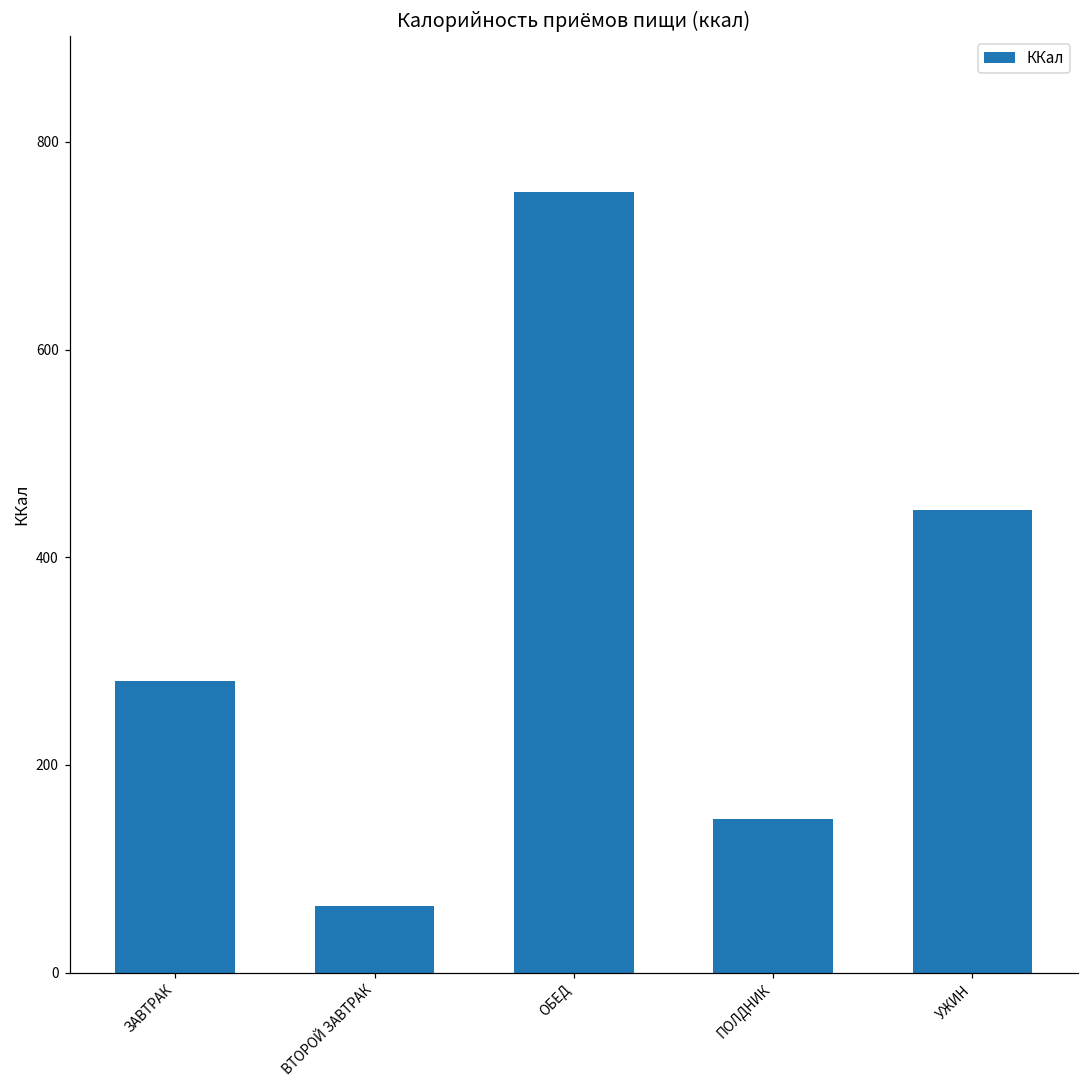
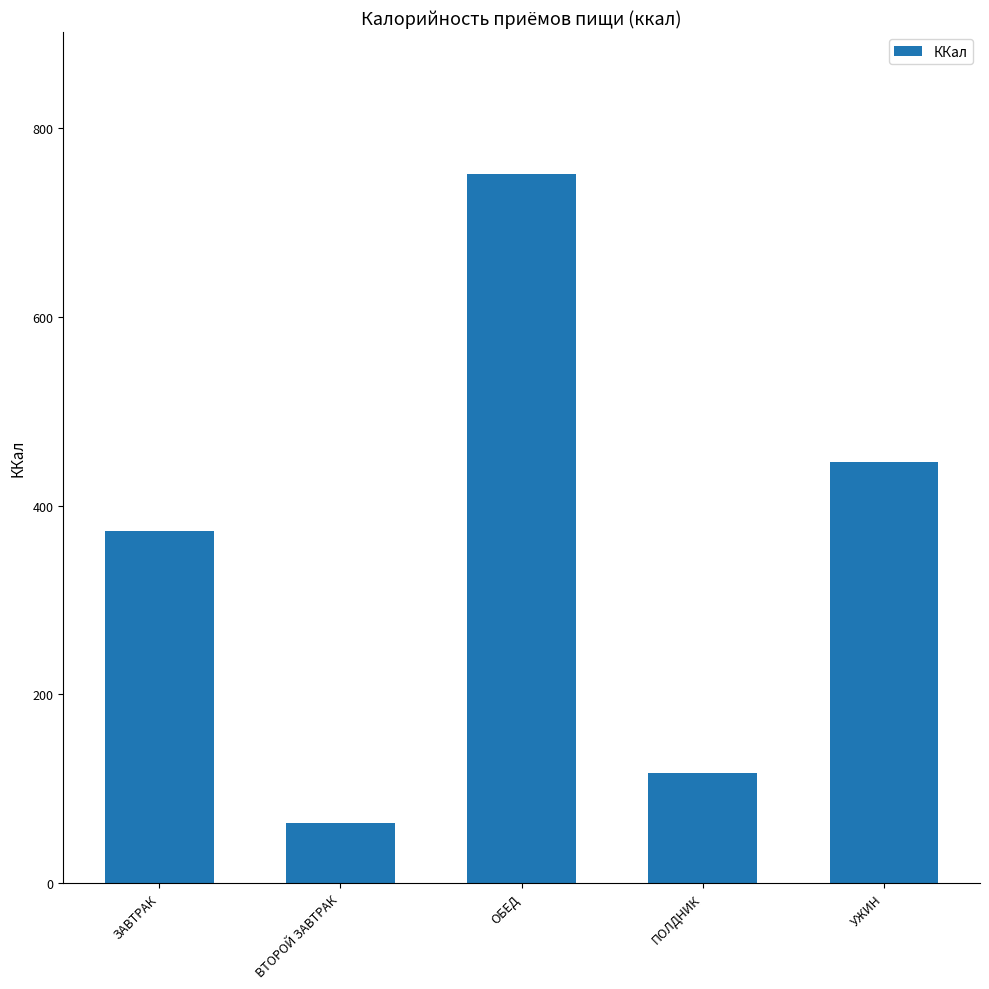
ЗАВТРАК: 280 -> 370
ПОЛДНИК: 150 -> 120
